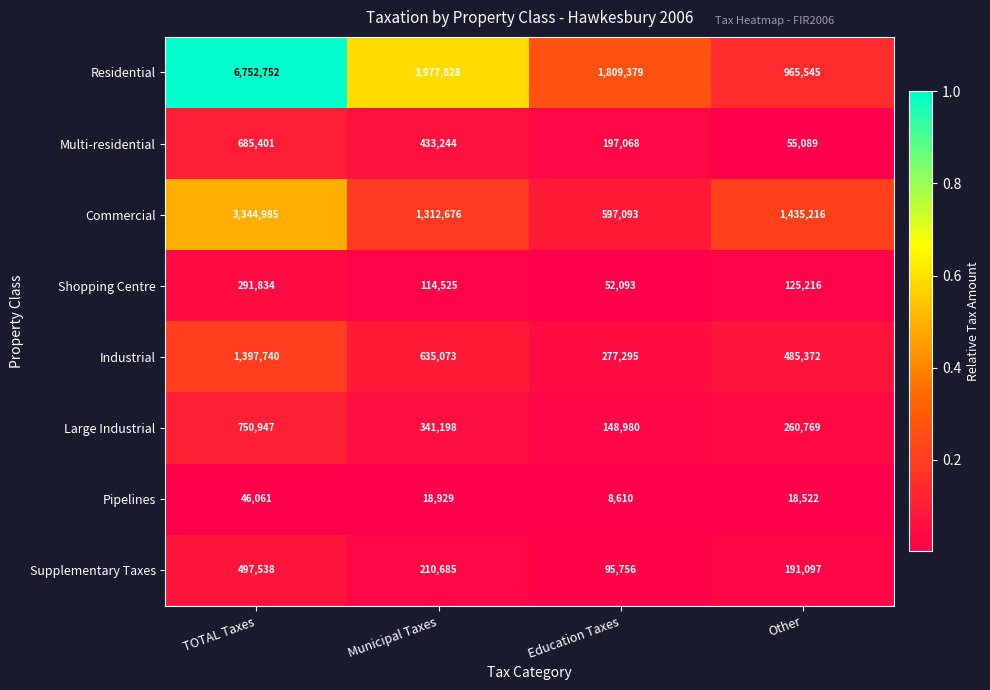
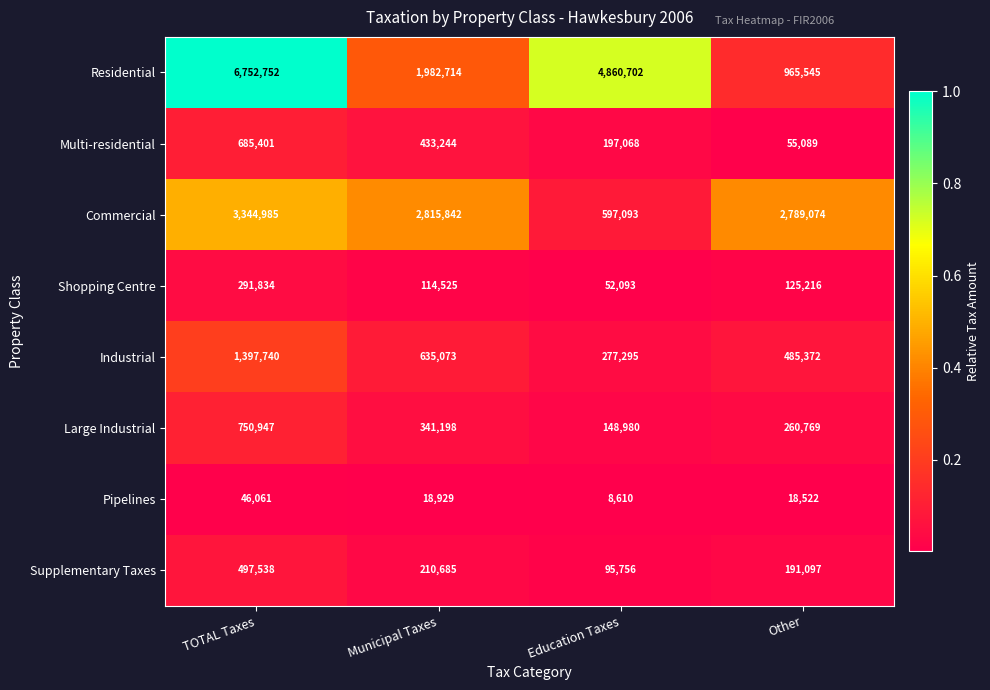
Residential, Municipal Taxes: 3,977,828 -> 1,982,714
Residential, Education Taxes: 1,809,379 -> 4,860,702
Commercial, Municipal Taxes: 1,312,676 -> 2,815,842
Commercial, Other: 1,435,216 -> 2,789,074
